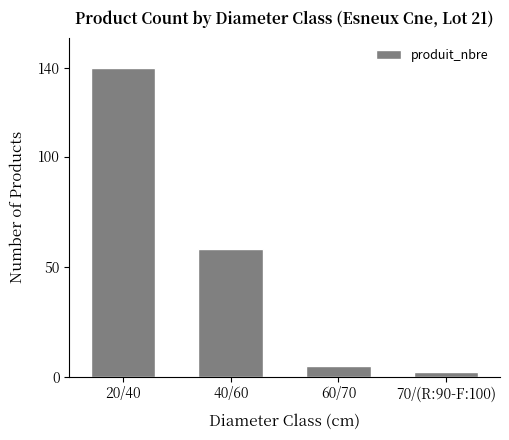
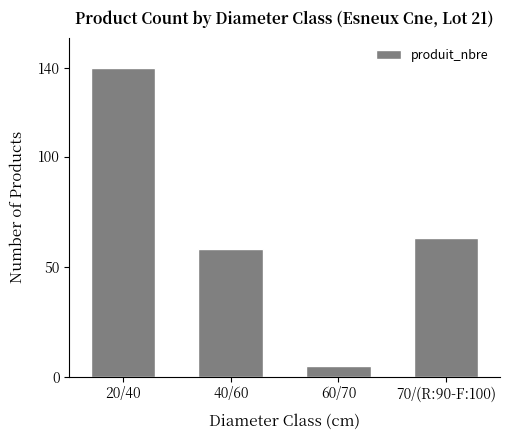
70/(R:90-F:100): 2 -> 63
